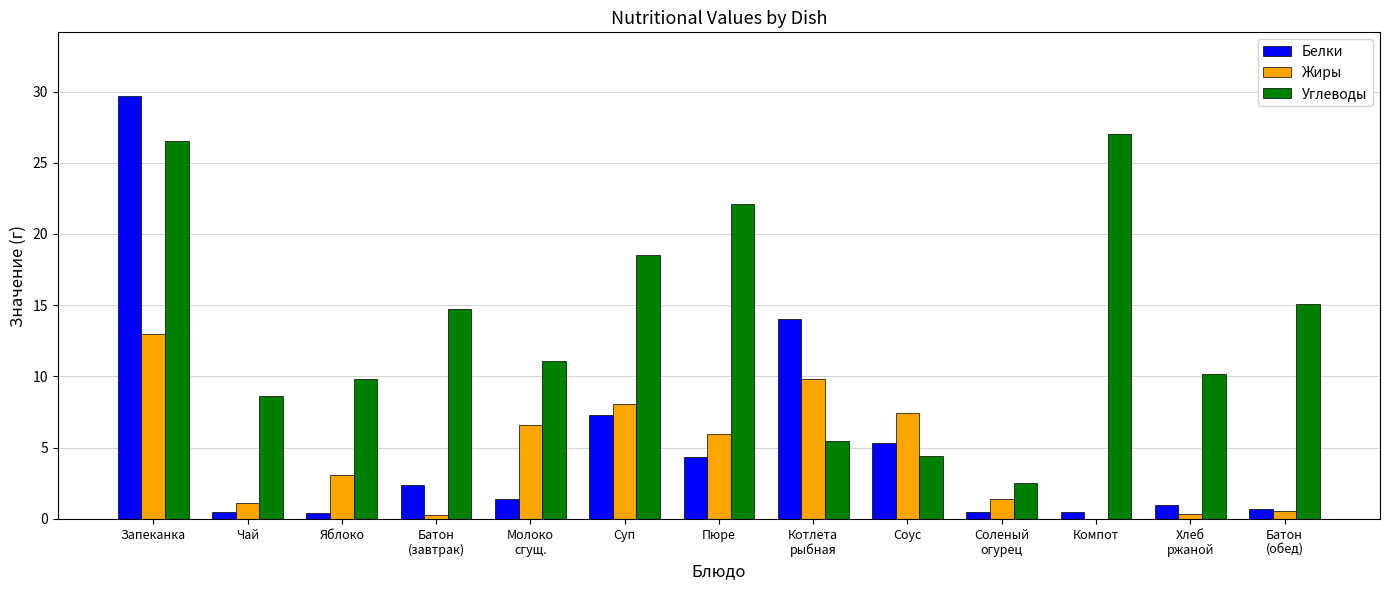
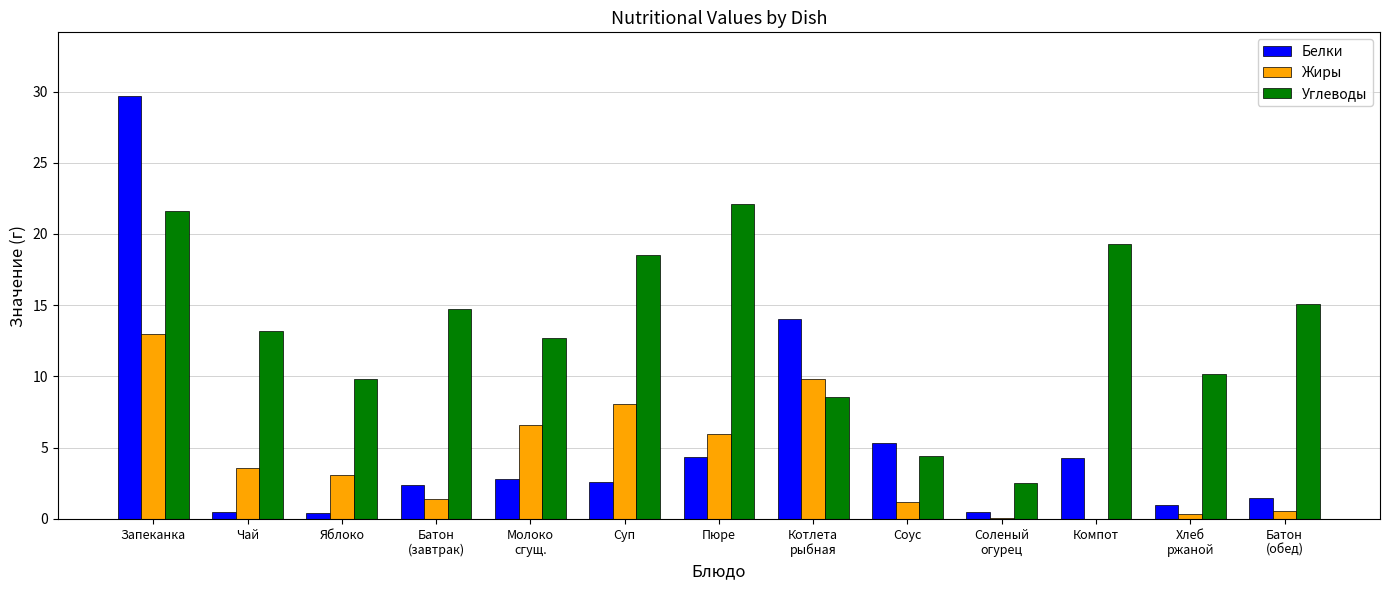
Углеводы, Запеканка: 26.5 -> 21.6
Жиры, Чай: 1.1 -> 3.6
Углеводы, Чай: 8.6 -> 13.2
Жиры, Батон (завтрак): 0.3 -> 1.4
Белки, Молоко сгущ.: 1.4 -> 2.8
Углеводы, Молоко сгущ.: 11.1 -> 12.7
Белки, Суп: 7.3 -> 2.6
Углеводы, Котлета рыбная: 5.5 -> 8.6
Жиры, Соус: 7.4 -> 1.2
Жиры, Соленый огурец: 1.4 -> 0.1
Белки, Компот: 0.5 -> 4.3
Углеводы, Компот: 27.0 -> 19.3
Белки, Батон (обед): 0.7 -> 1.5
